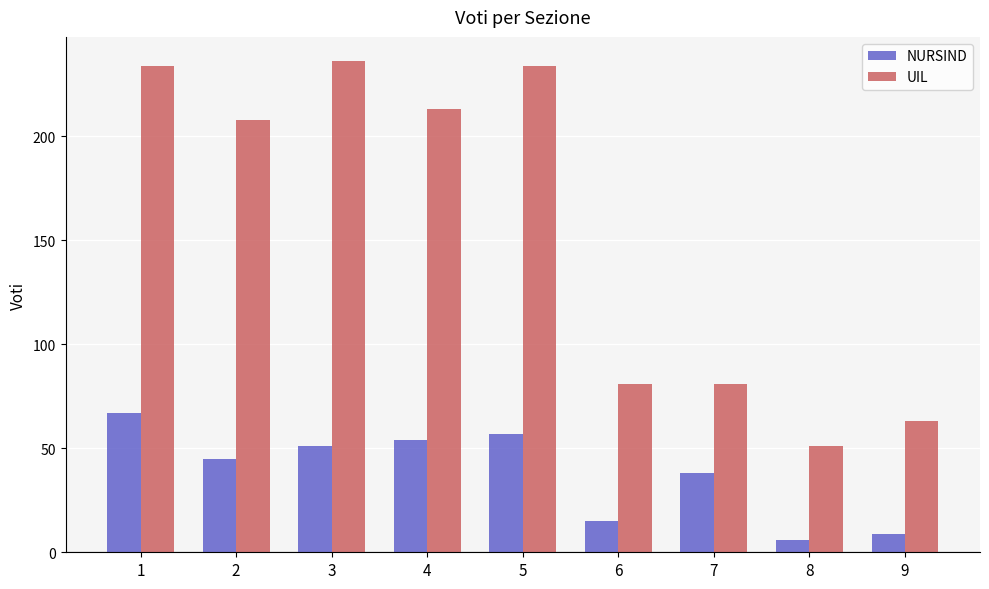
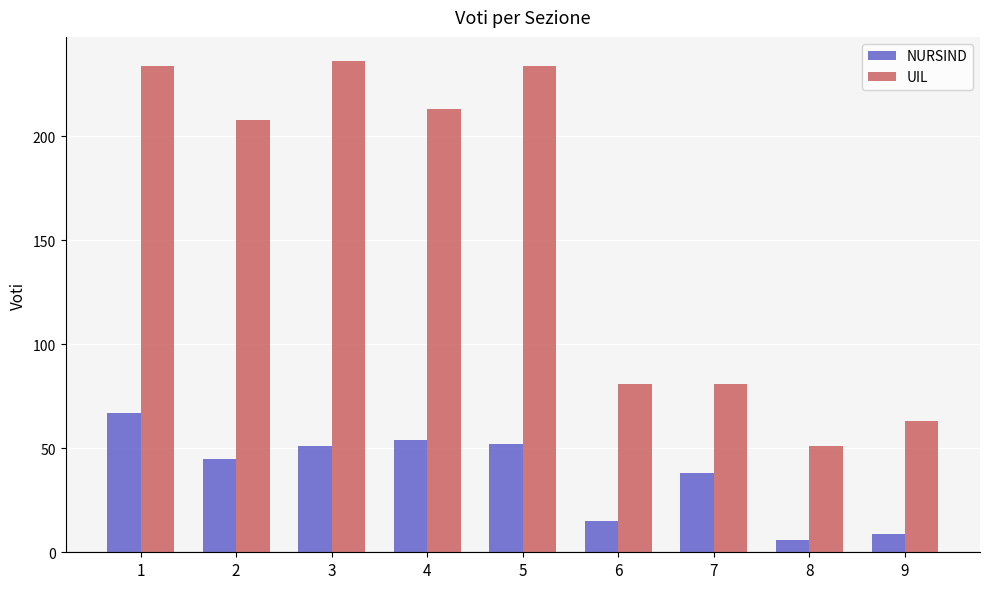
NURSIND, 5: 57 -> 52
